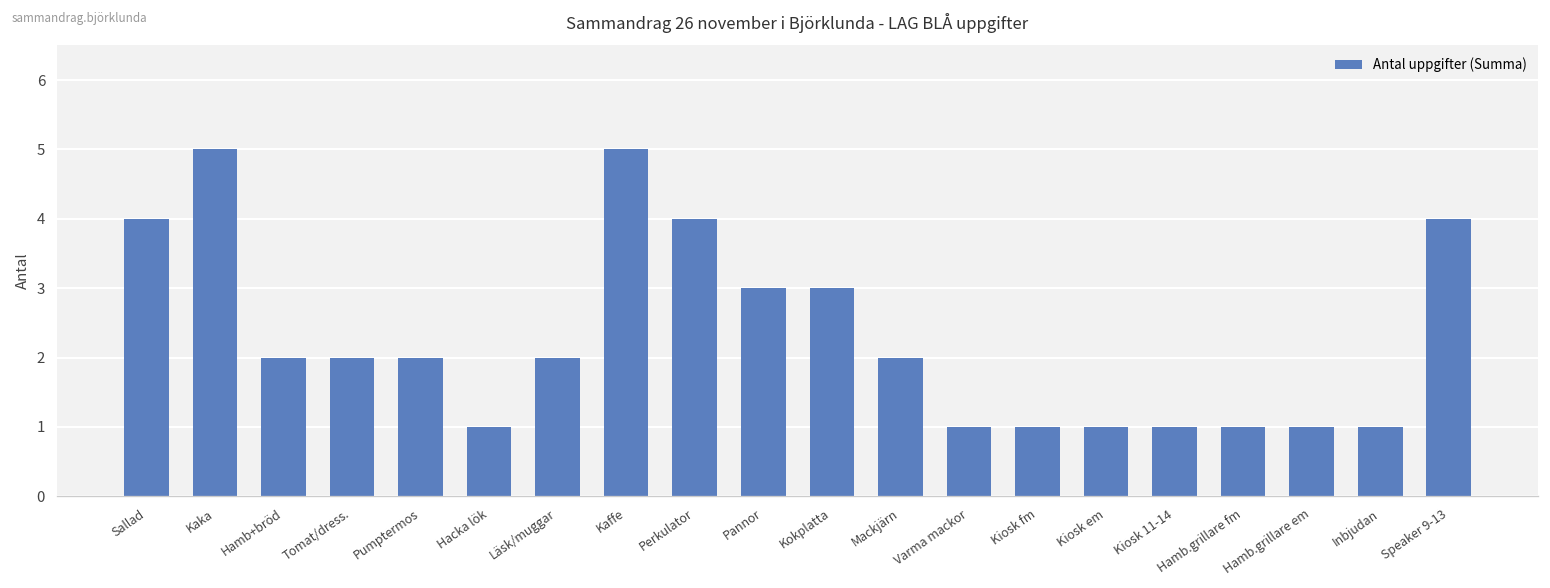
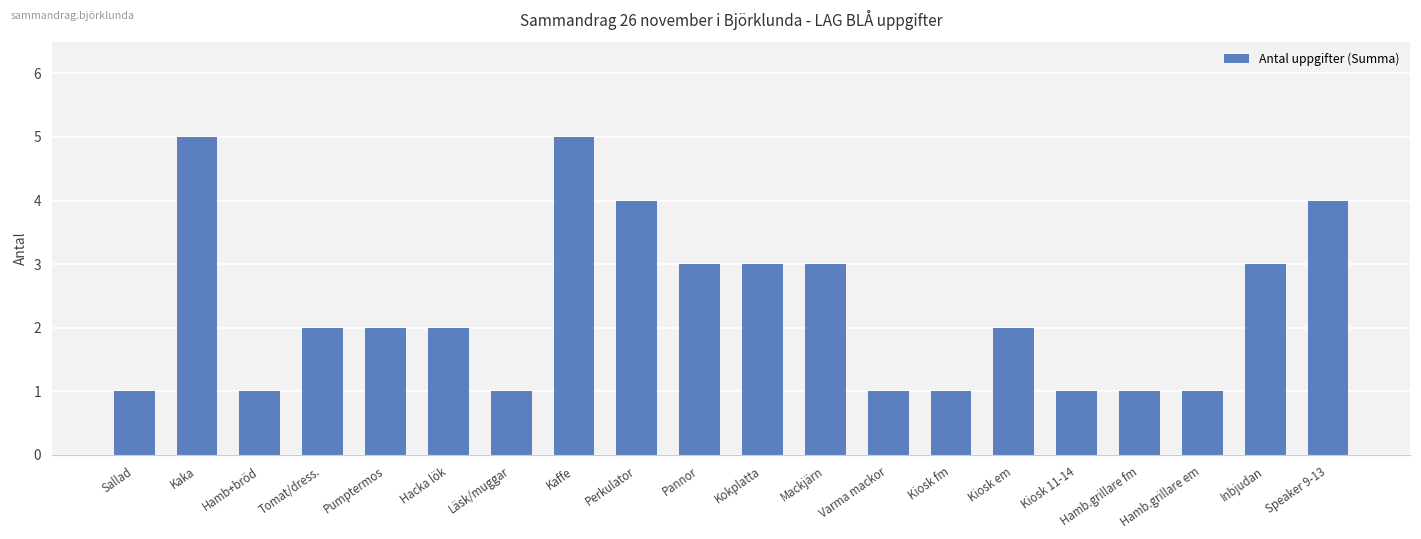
Sallad: 4 -> 1
Hamb+bröd: 2 -> 1
Hacka lök: 1 -> 2
Läsk/muggar: 2 -> 1
Mackjärn: 2 -> 3
Kiosk em: 1 -> 2
Inbjudan: 1 -> 3
